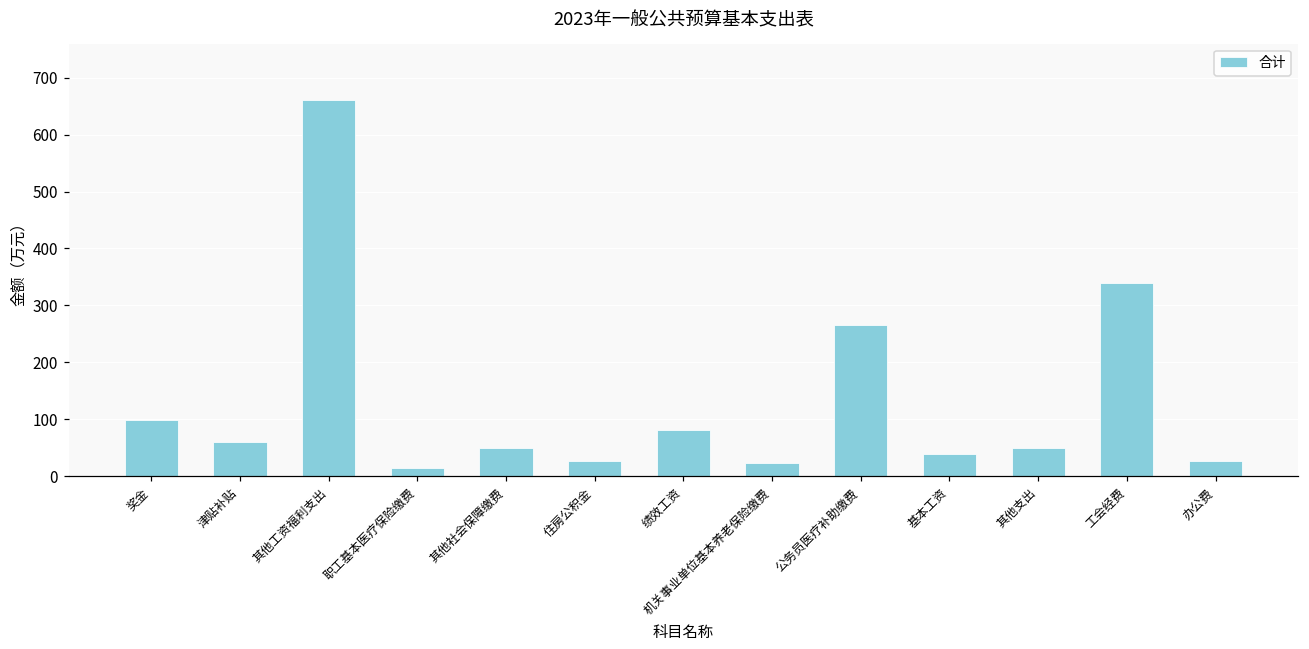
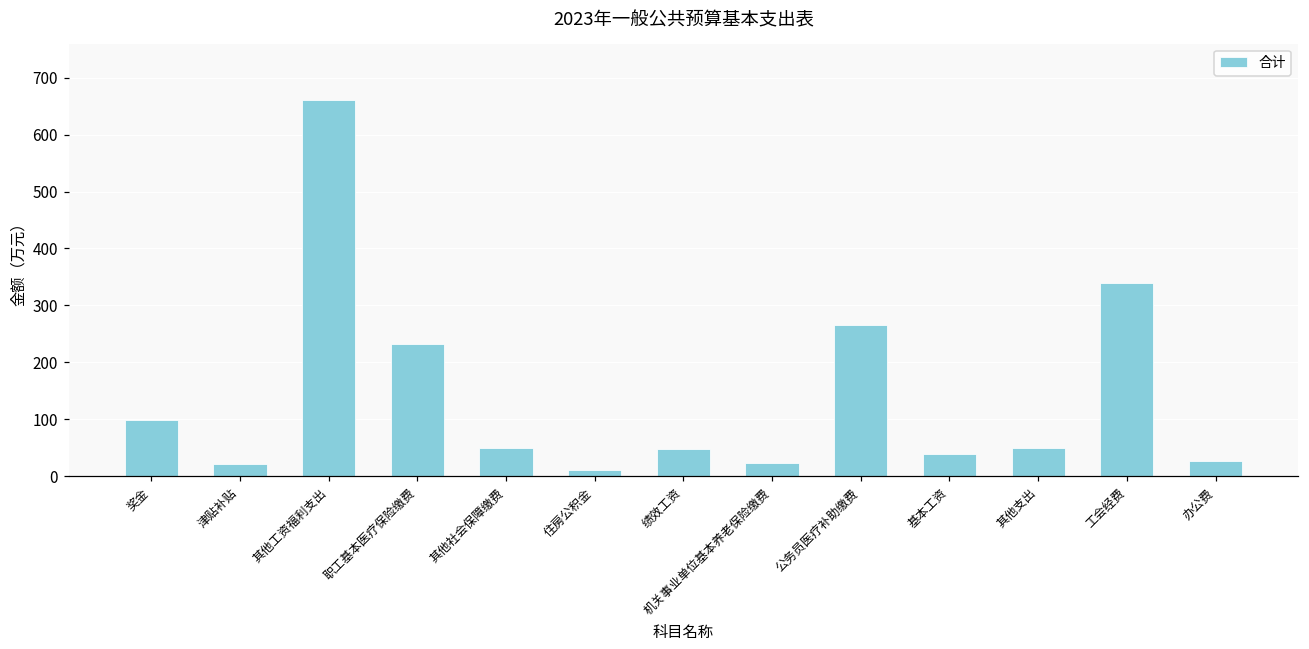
津贴补贴: 60 -> 20
职工基本医疗保险缴费: 10 -> 230
住房公积金: 30 -> 10
绩效工资: 80 -> 50
